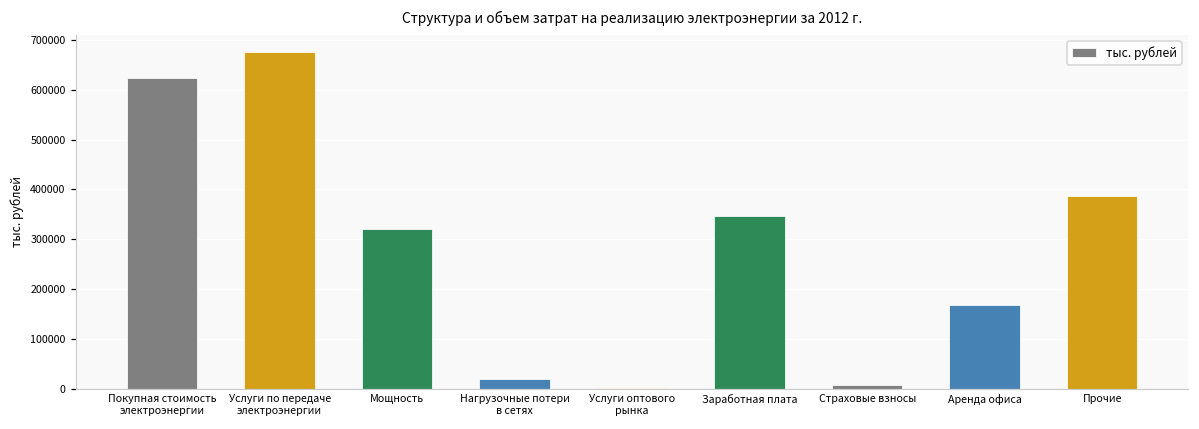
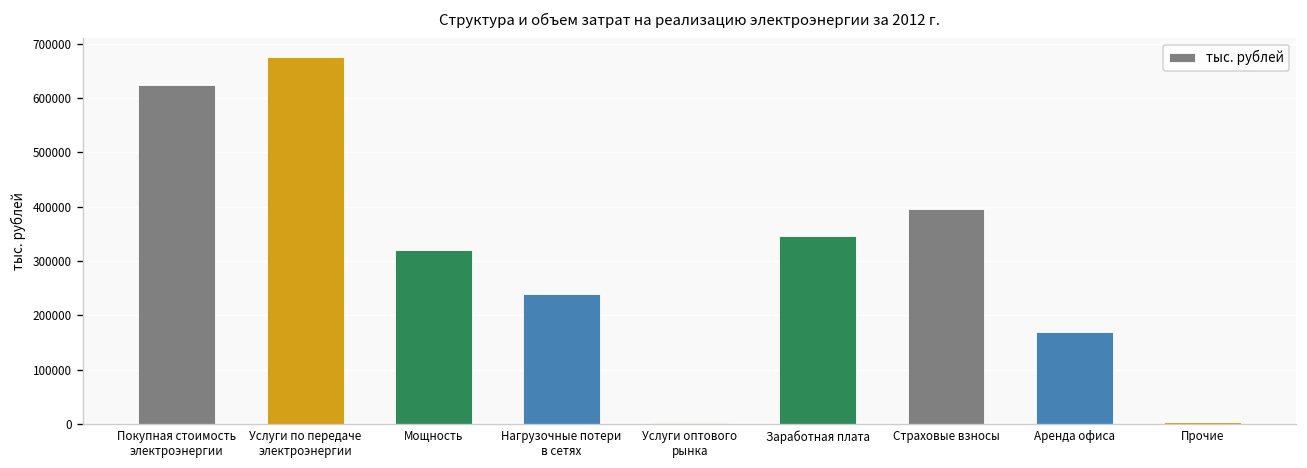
Нагрузочные потери в сетях: 20000 -> 240000
Страховые взносы: 10000 -> 390000
Прочие: 390000 -> 0
